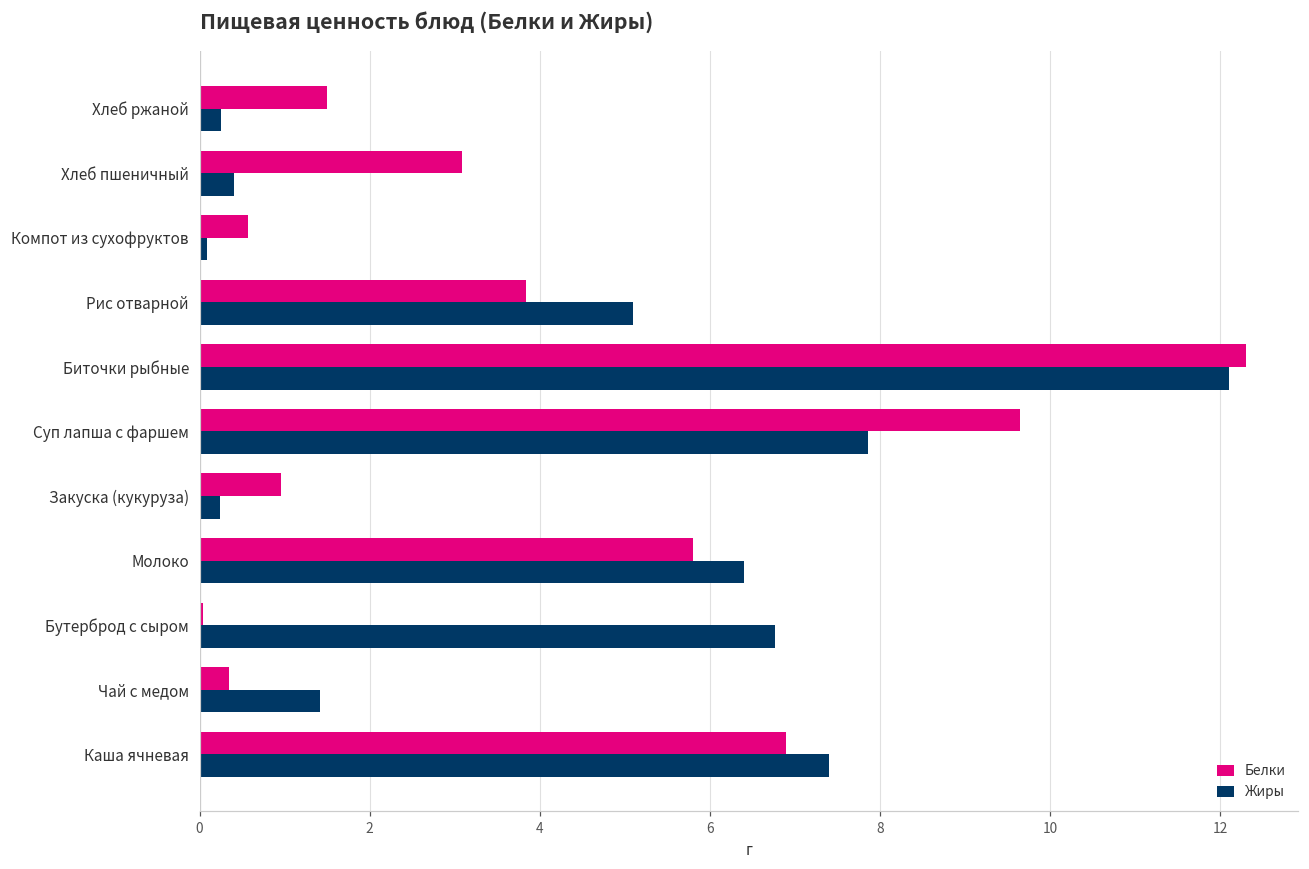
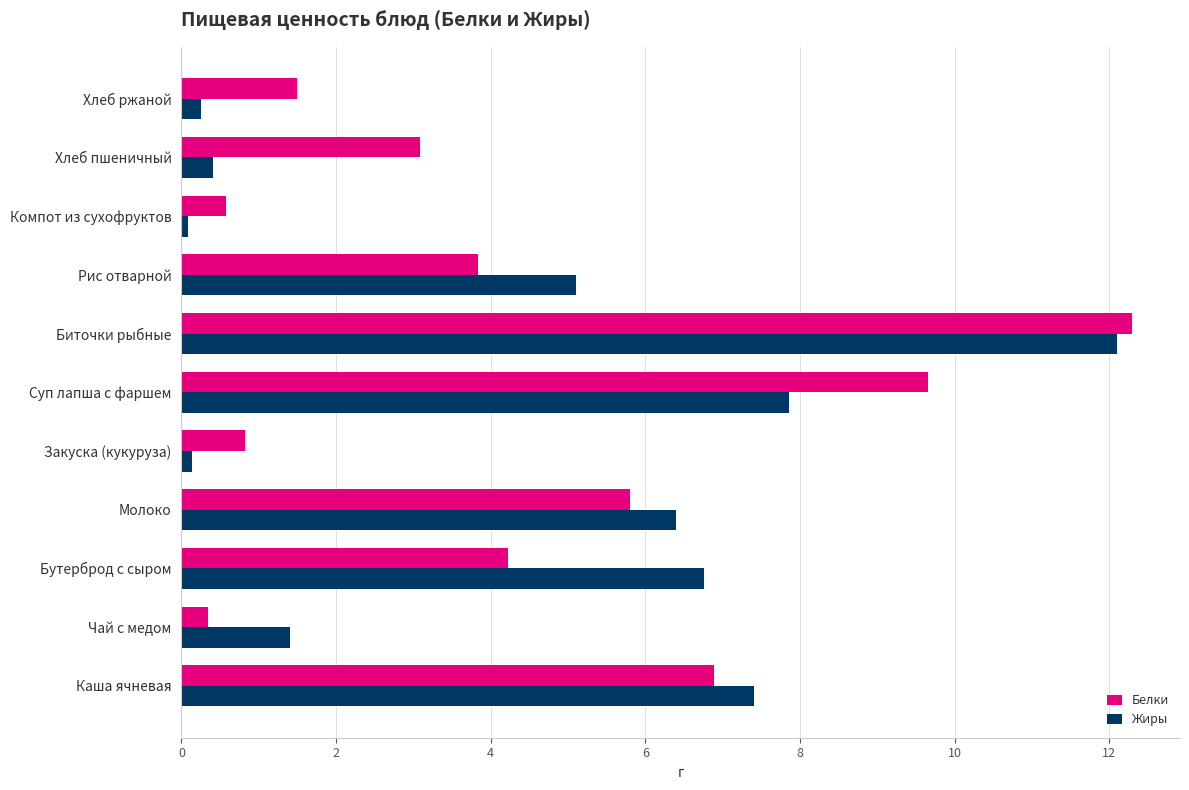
Белки, Закуска (кукуруза): 1.0 -> 0.8
Жиры, Закуска (кукуруза): 0.2 -> 0.1
Белки, Бутерброд с сыром: 0.0 -> 4.2
